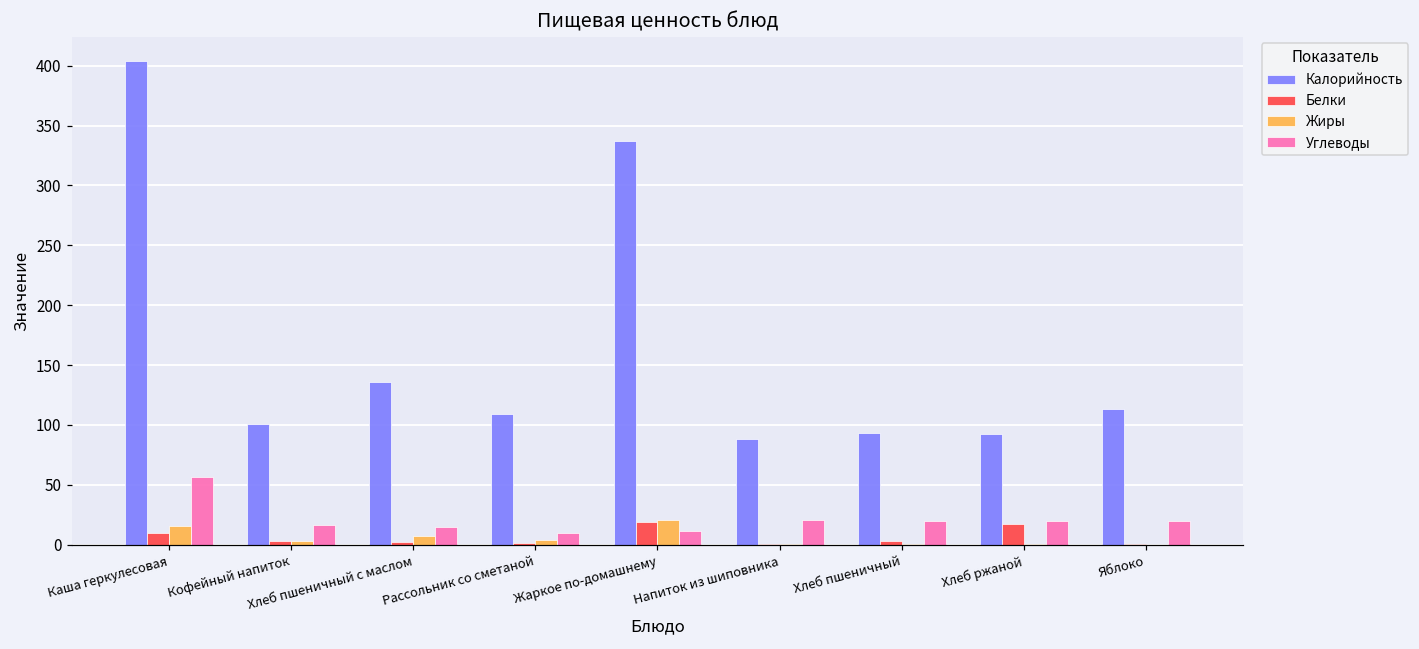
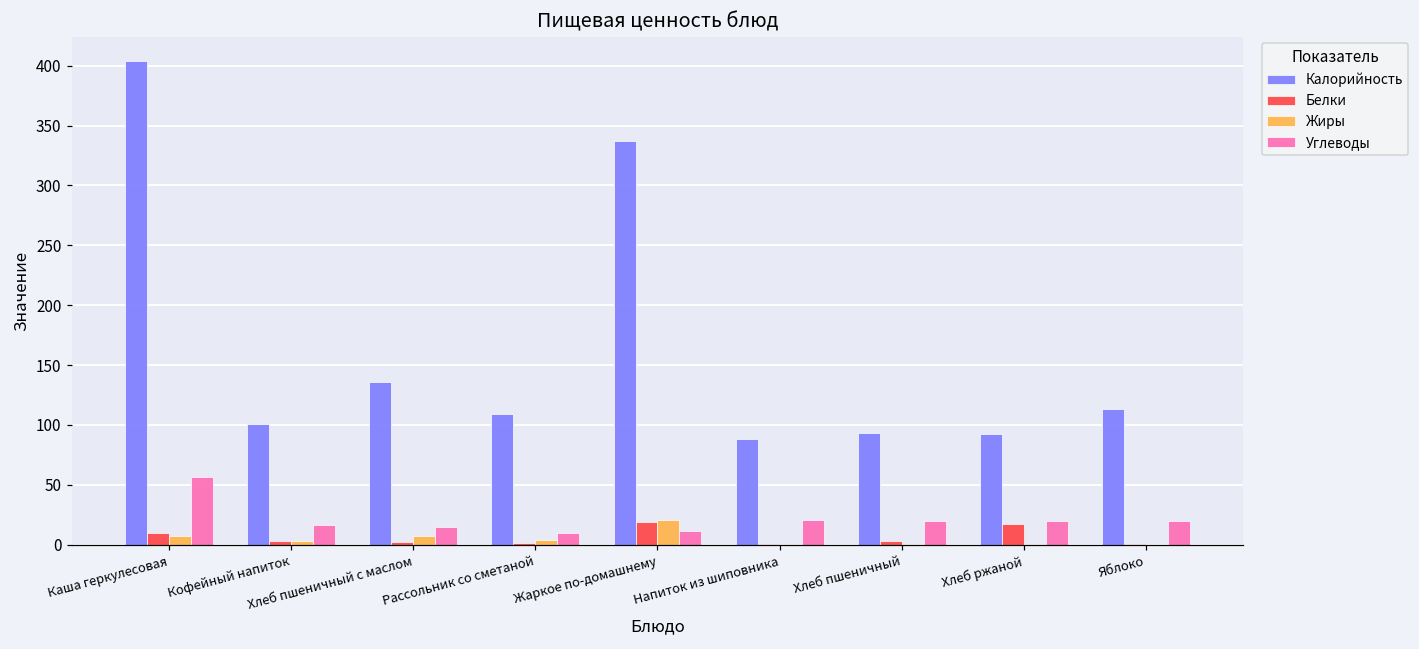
Жиры, Каша геркулесовая: 16 -> 7
